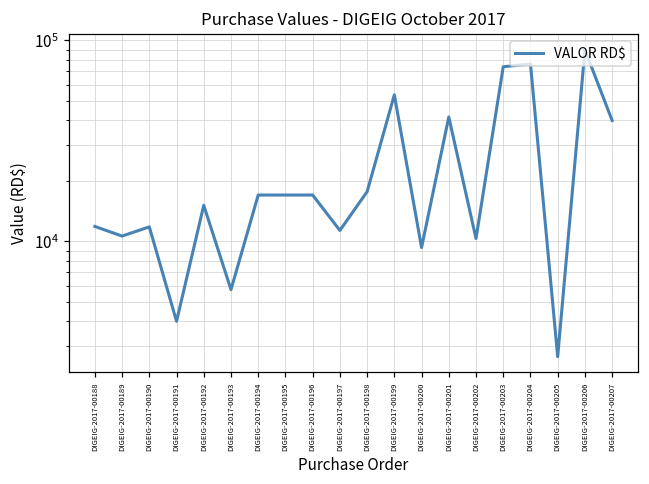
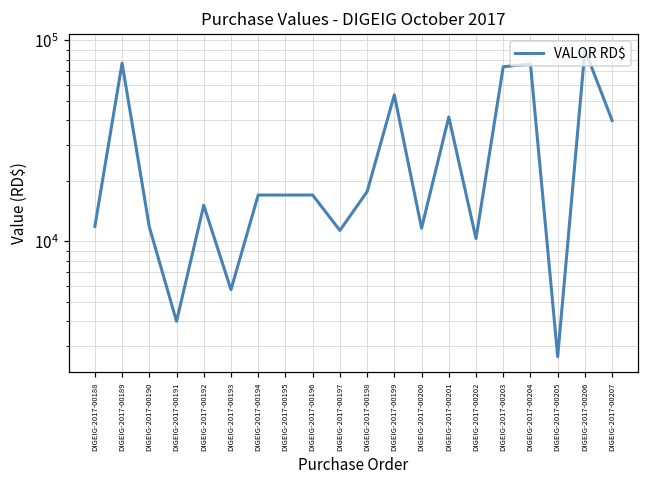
DIGEIG-2017-00189: 11000 -> 77000
DIGEIG-2017-00200: 9000 -> 12000
